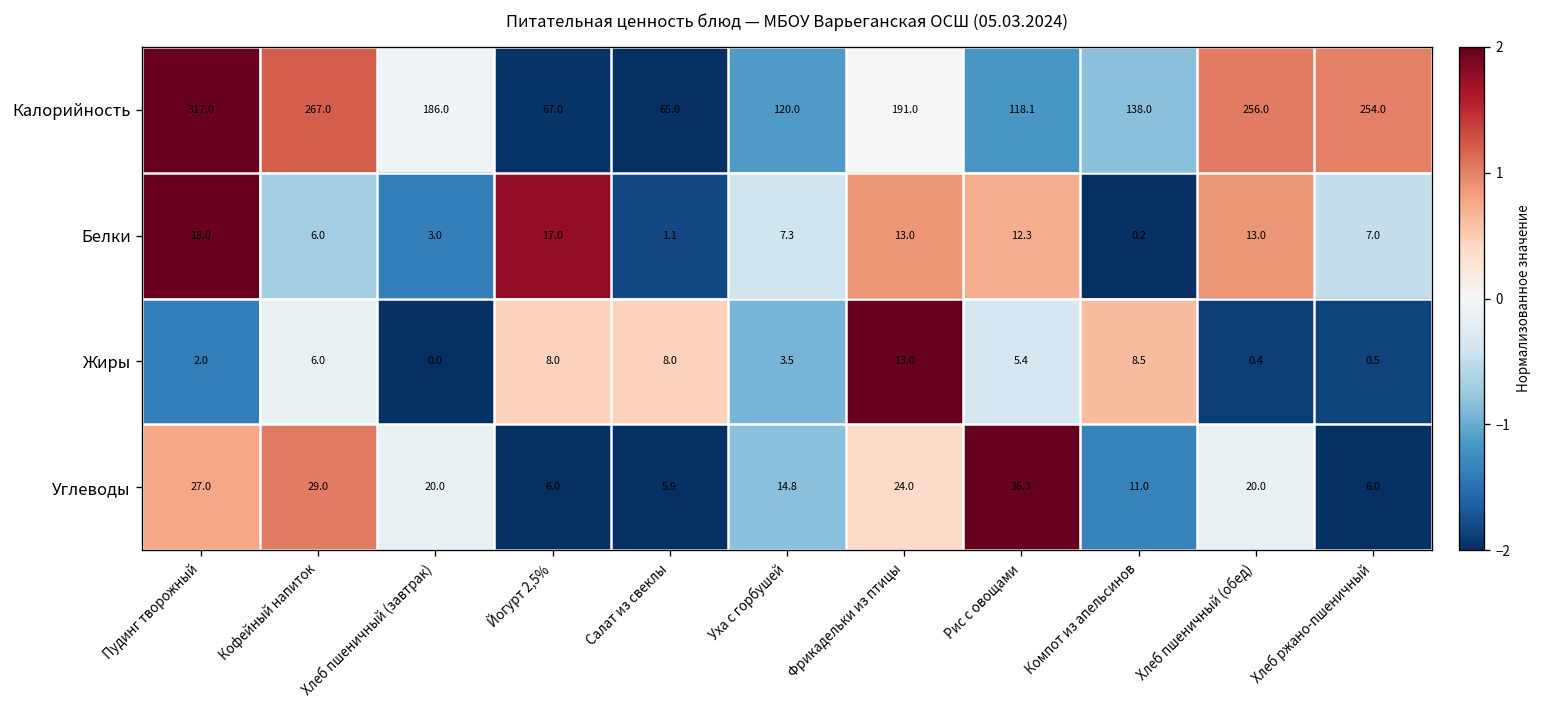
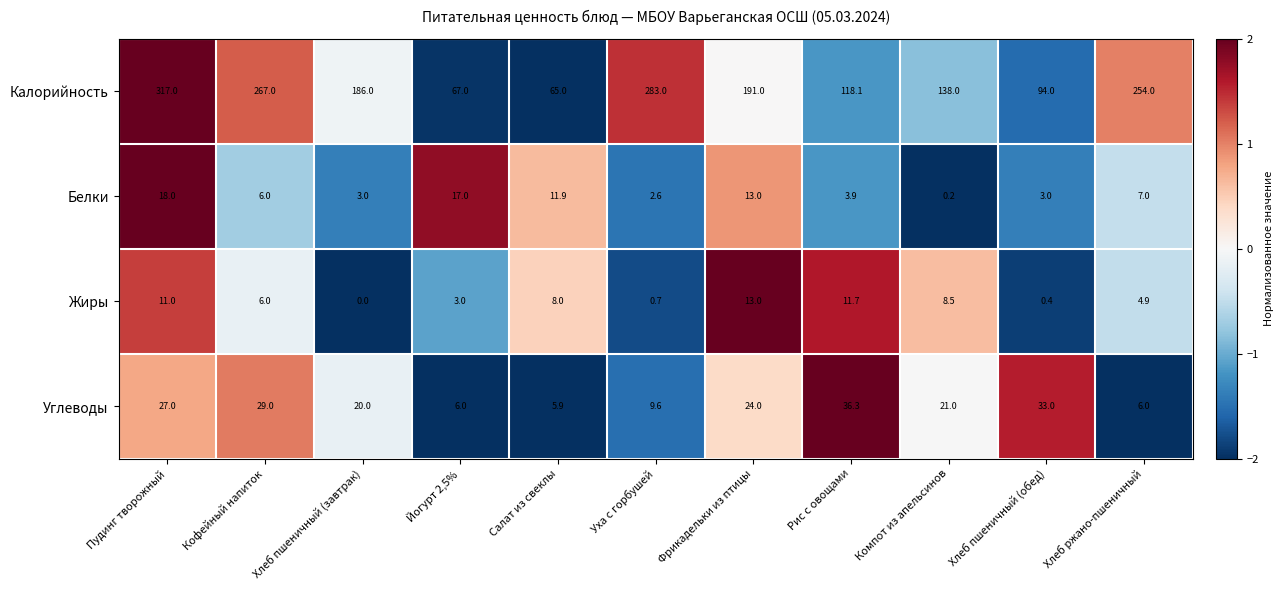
Калорийность, Уха с горбушей: 120.0 -> 283.0
Калорийность, Хлеб пшеничный (обед): 256.0 -> 94.0
Белки, Салат из свеклы: 1.1 -> 11.9
Белки, Уха с горбушей: 7.3 -> 2.6
Белки, Рис с овощами: 12.3 -> 3.9
Белки, Хлеб пшеничный (обед): 13.0 -> 3.0
Жиры, Пудинг творожный: 2.0 -> 11.0
Жиры, Йогурт 2,5%: 8.0 -> 3.0
Жиры, Уха с горбушей: 3.5 -> 0.7
Жиры, Рис с овощами: 5.4 -> 11.7
Жиры, Хлеб ржано-пшеничный: 0.5 -> 4.9
Углеводы, Уха с горбушей: 14.8 -> 9.6
Углеводы, Компот из апельсинов: 11.0 -> 21.0
Углеводы, Хлеб пшеничный (обед): 20.0 -> 33.0
